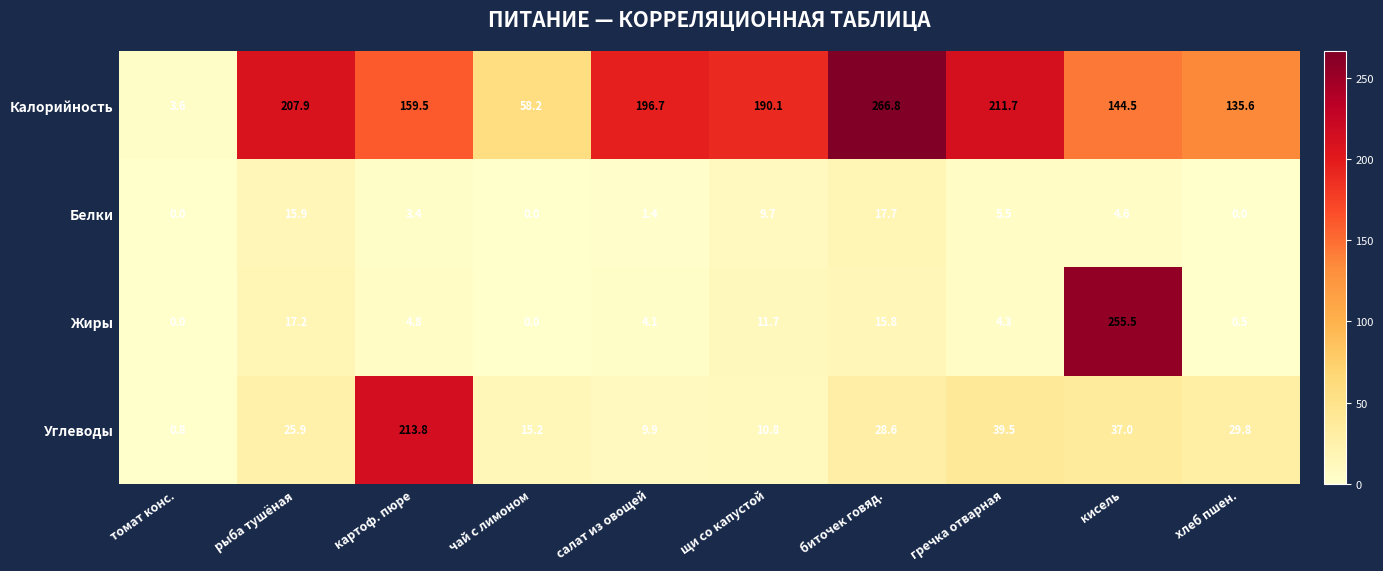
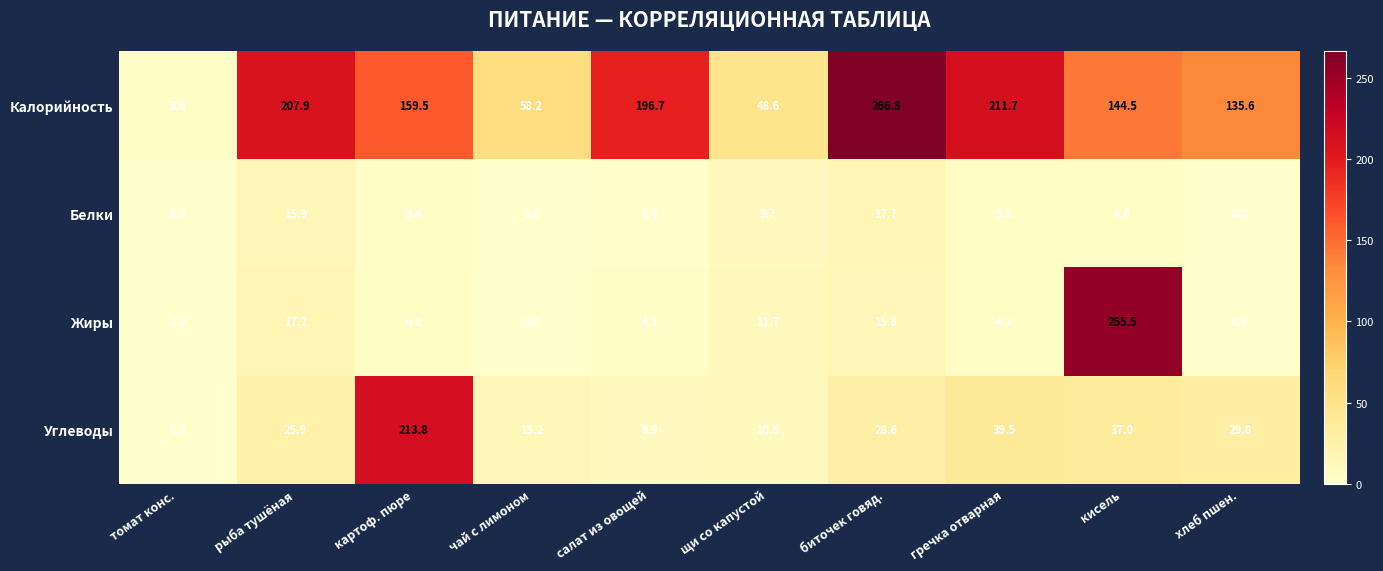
Калорийность, щи со капустой: 190.1 -> 48.6
